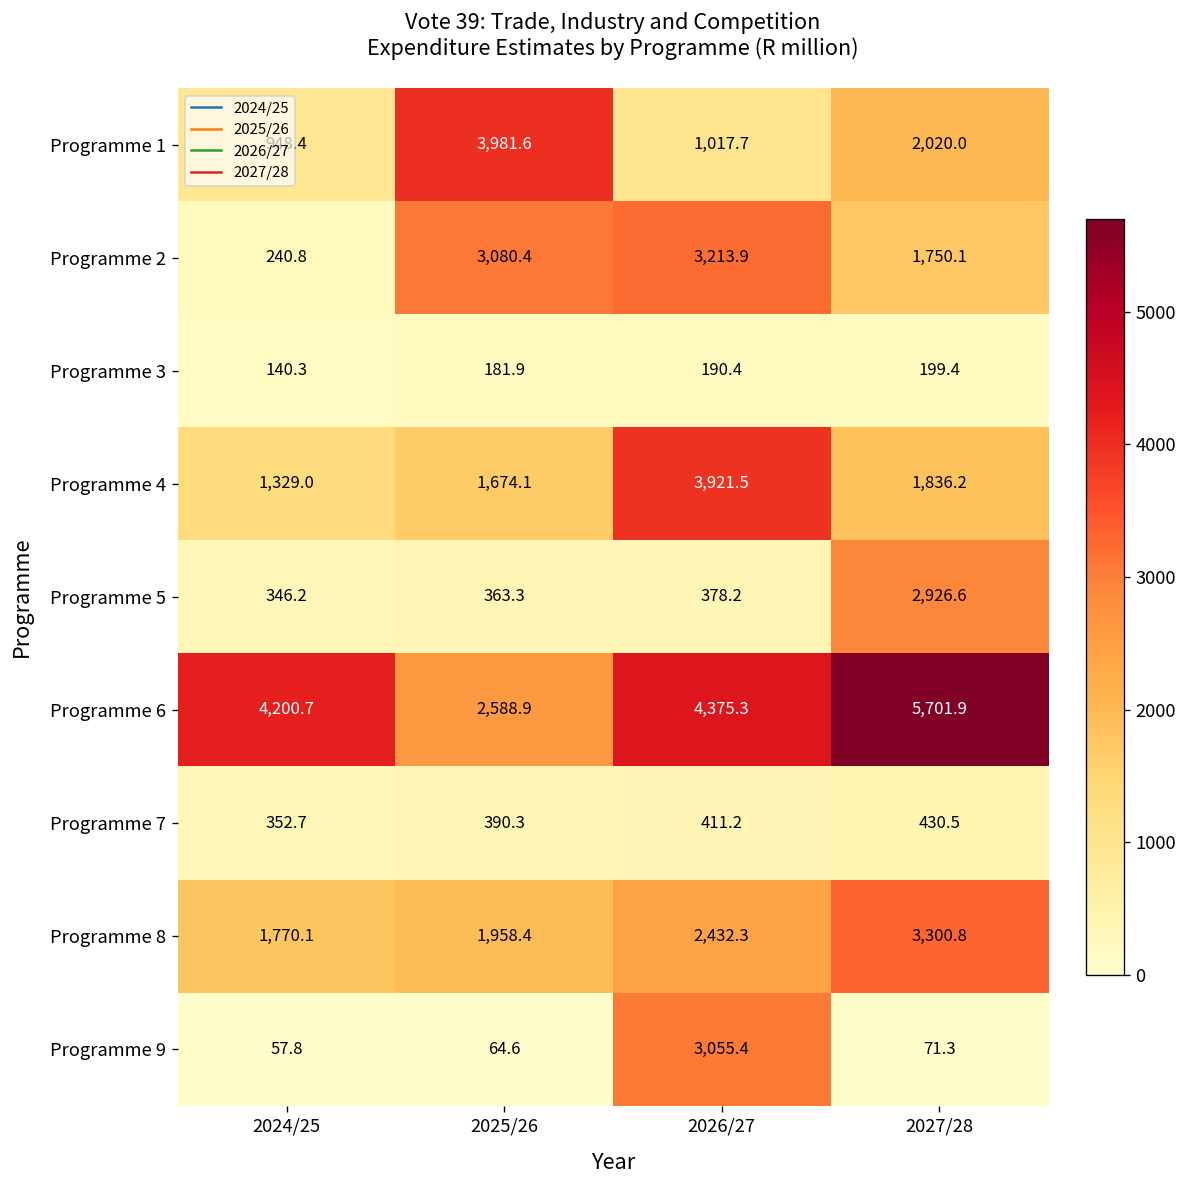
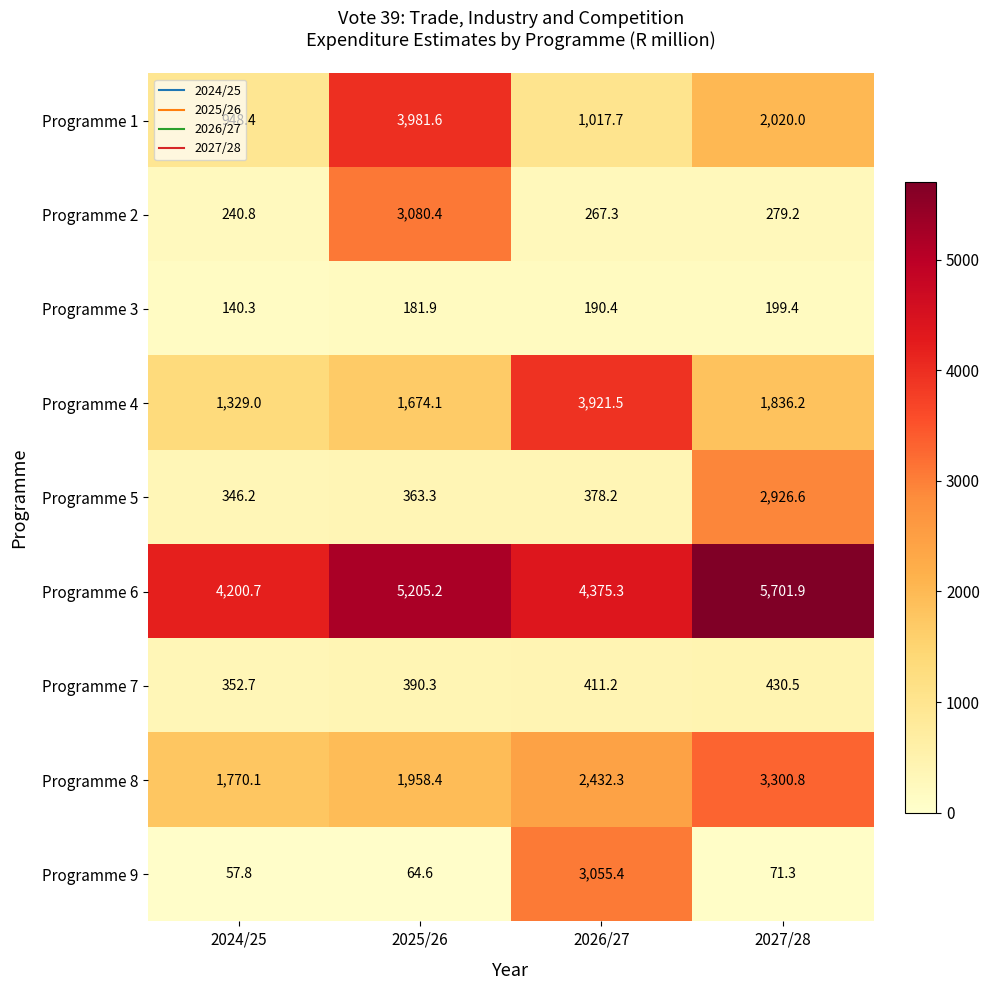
Programme 2, 2026/27: 3,213.9 -> 267.3
Programme 2, 2027/28: 1,750.1 -> 279.2
Programme 6, 2025/26: 2,588.9 -> 5,205.2
